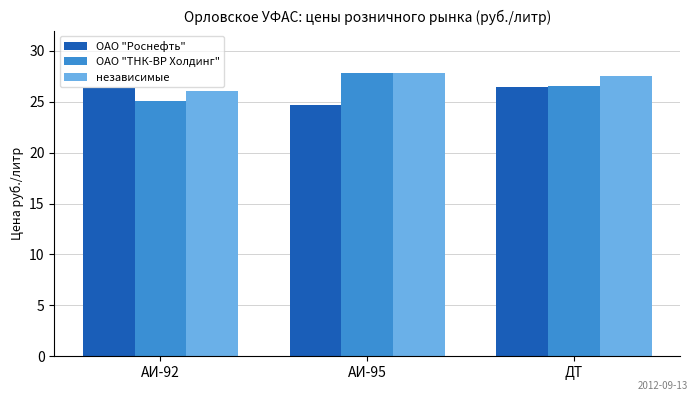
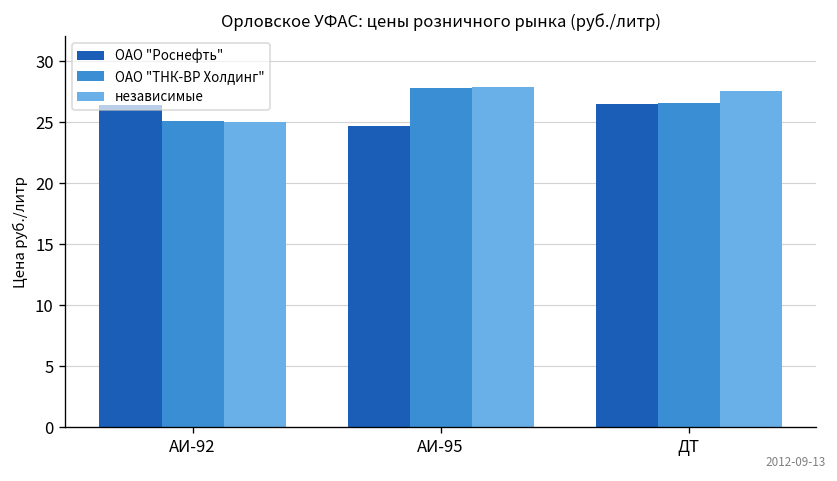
независимые, АИ-92: 26.1 -> 25.0
